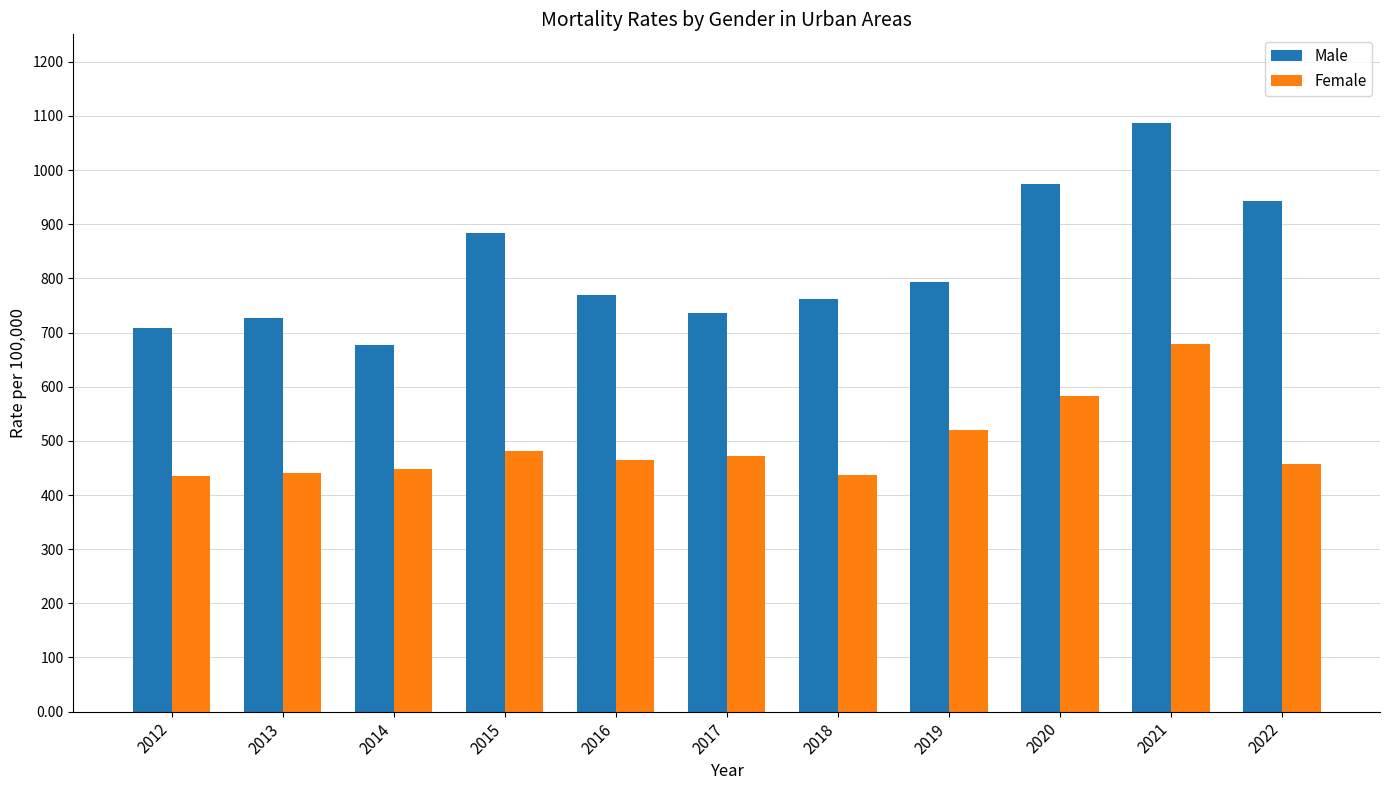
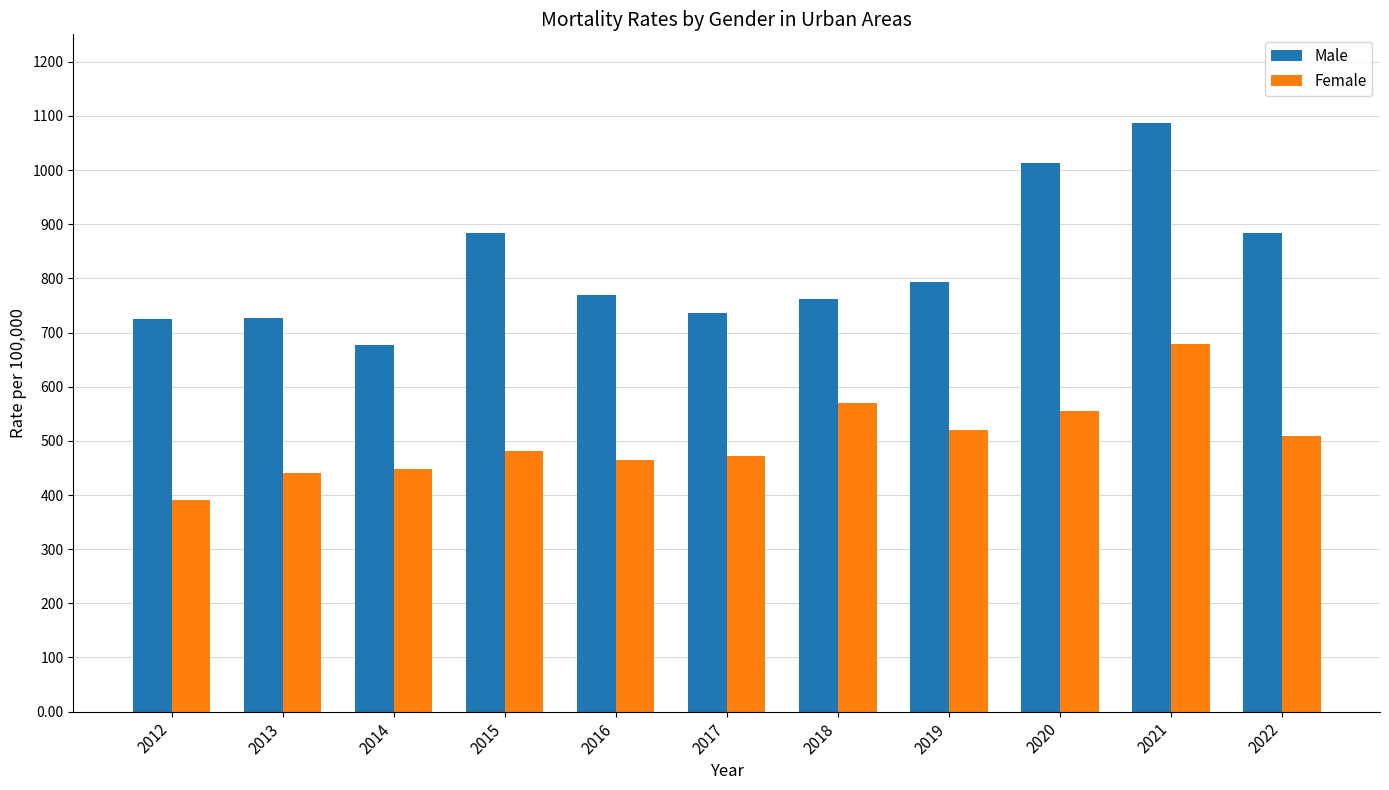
Male, 2012: 710 -> 720
Female, 2012: 430 -> 390
Female, 2018: 440 -> 570
Male, 2020: 970 -> 1010
Female, 2020: 580 -> 560
Male, 2022: 940 -> 880
Female, 2022: 460 -> 510
